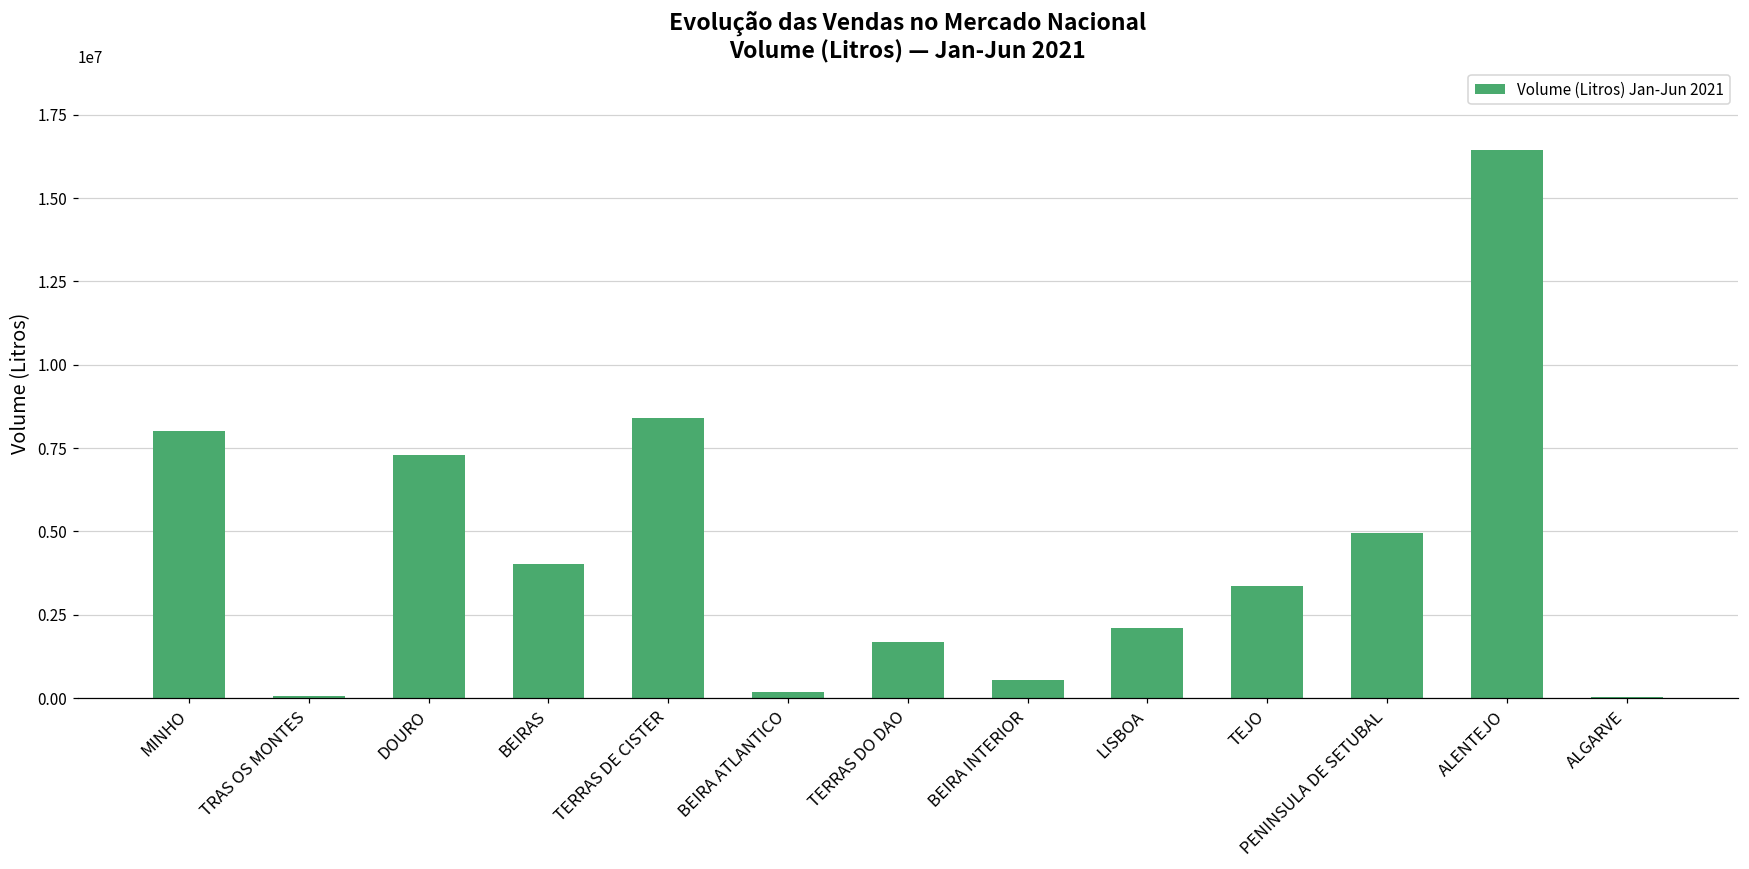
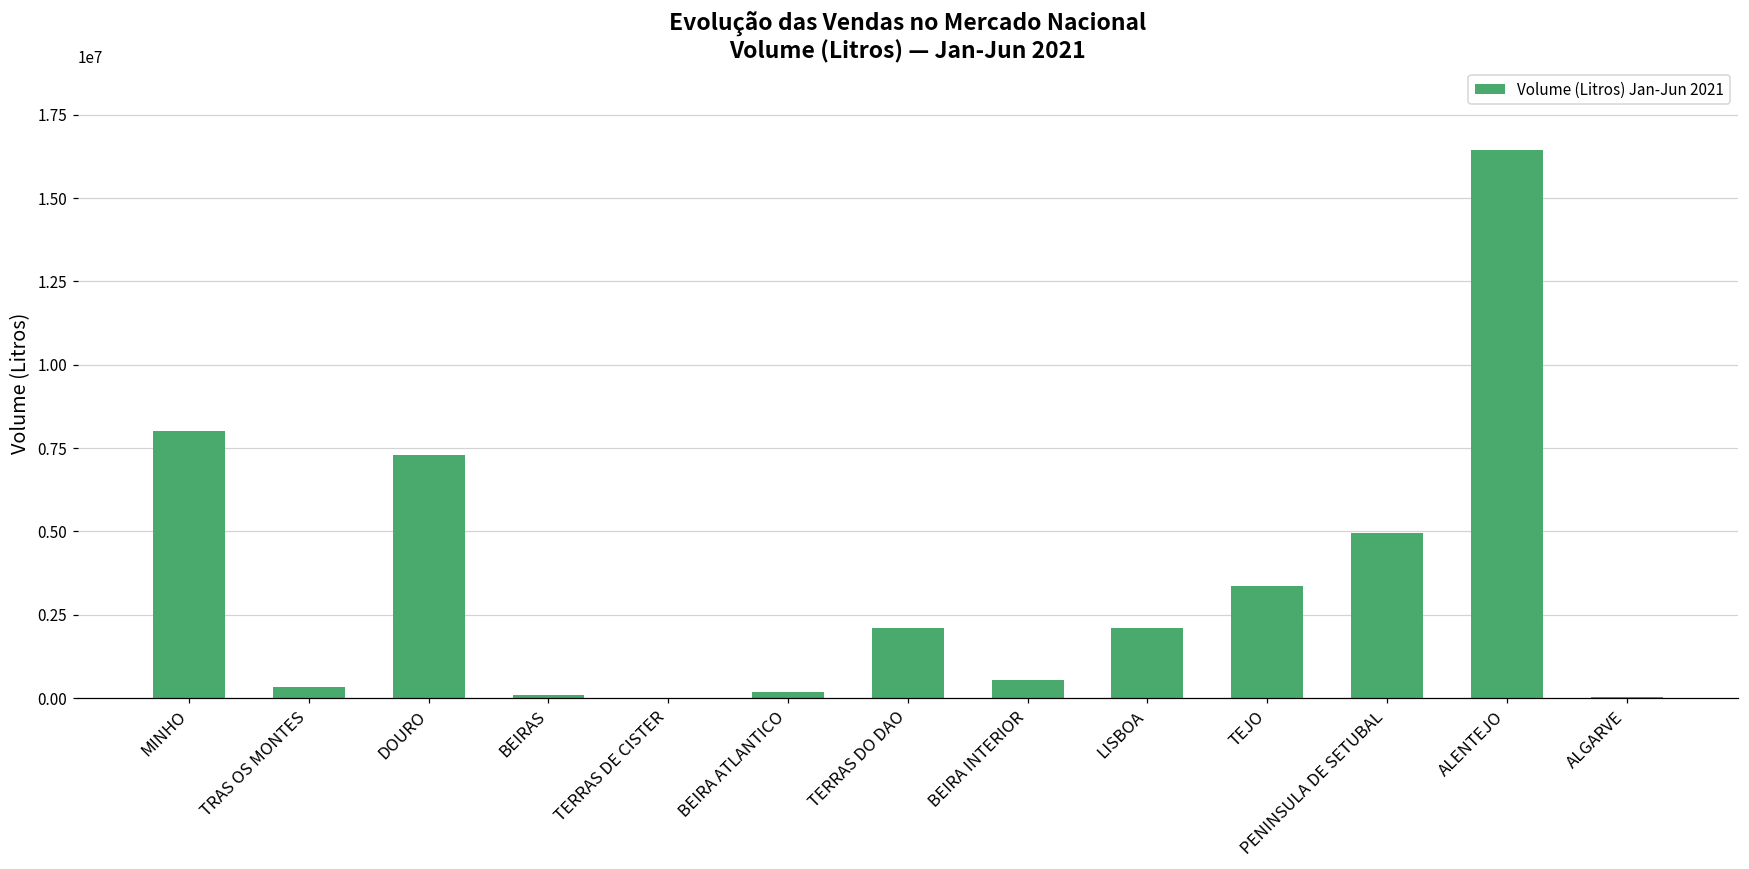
TRAS OS MONTES: 100000 -> 300000
BEIRAS: 4000000 -> 100000
TERRAS DE CISTER: 8400000 -> 0
TERRAS DO DAO: 1700000 -> 2100000
